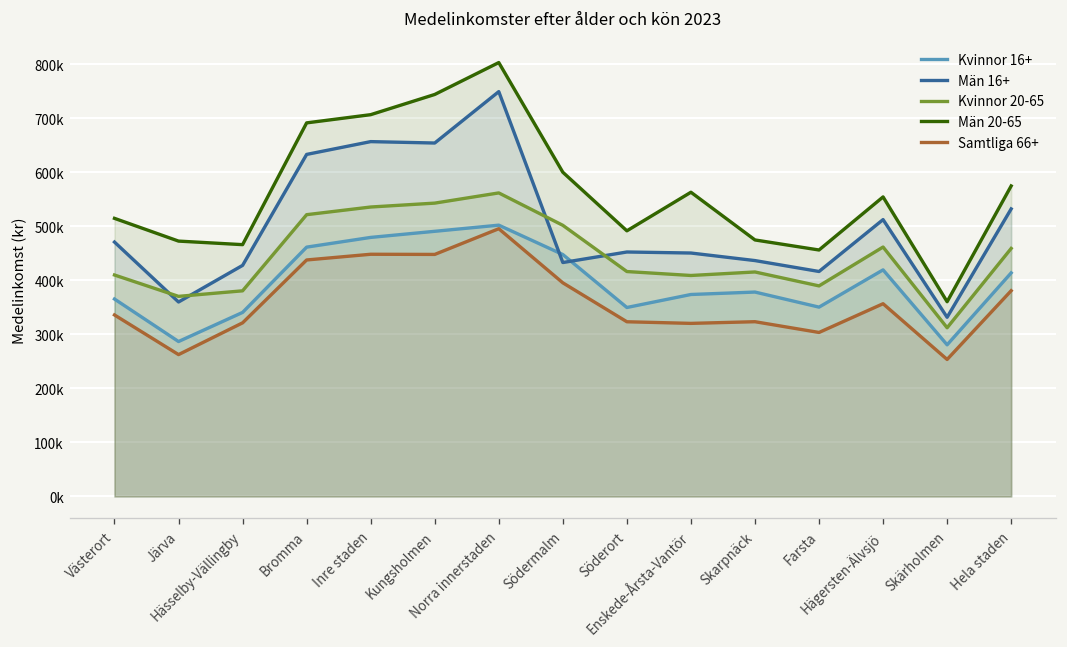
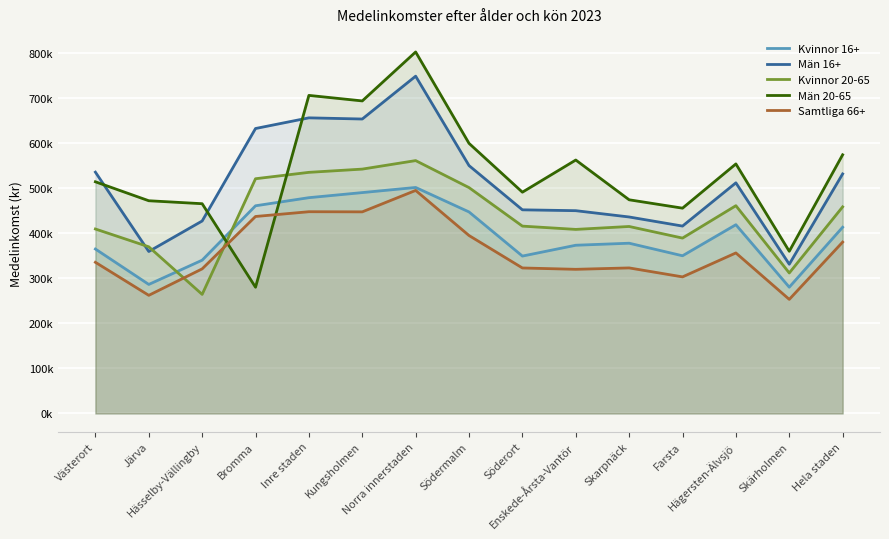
Män 16+, Västerort: 470000 -> 540000
Kvinnor 20-65, Hässelby-Vällingby: 380000 -> 260000
Män 20-65, Bromma: 690000 -> 280000
Män 20-65, Kungsholmen: 740000 -> 690000
Män 16+, Södermalm: 430000 -> 550000
